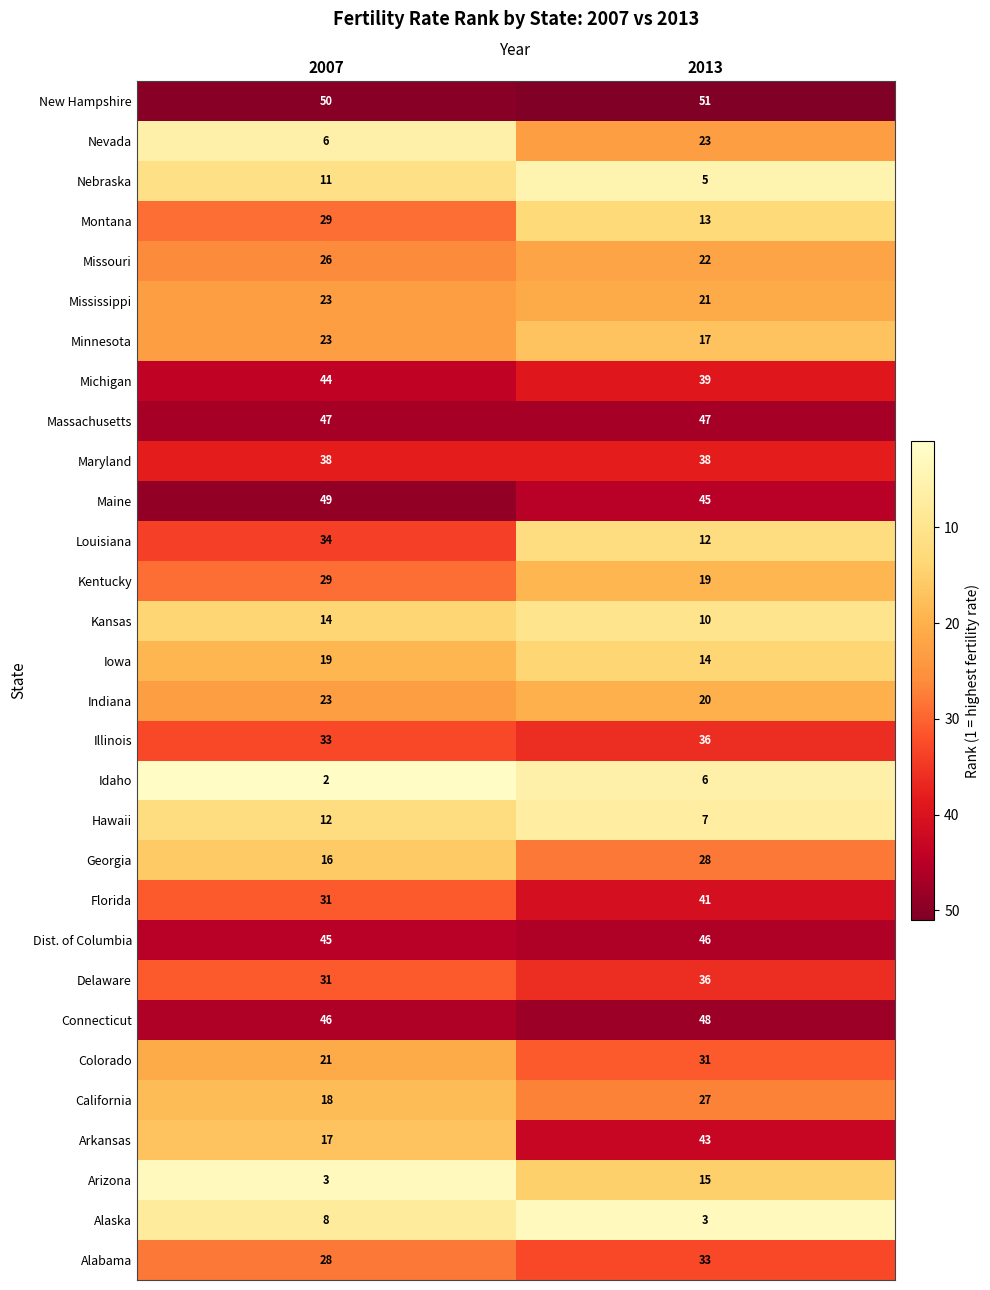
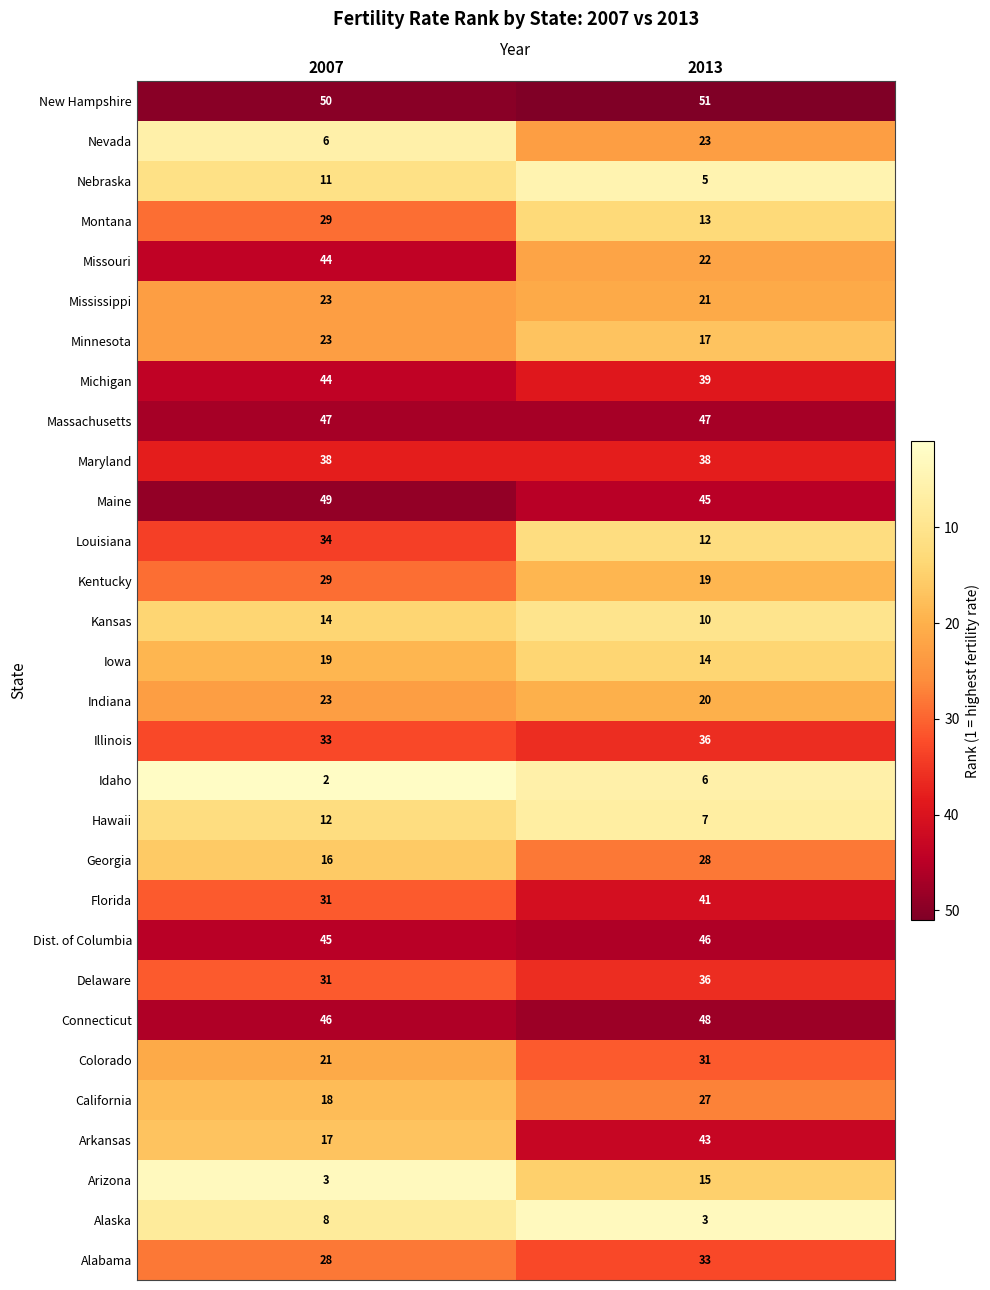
Missouri, 2007: 26 -> 44
